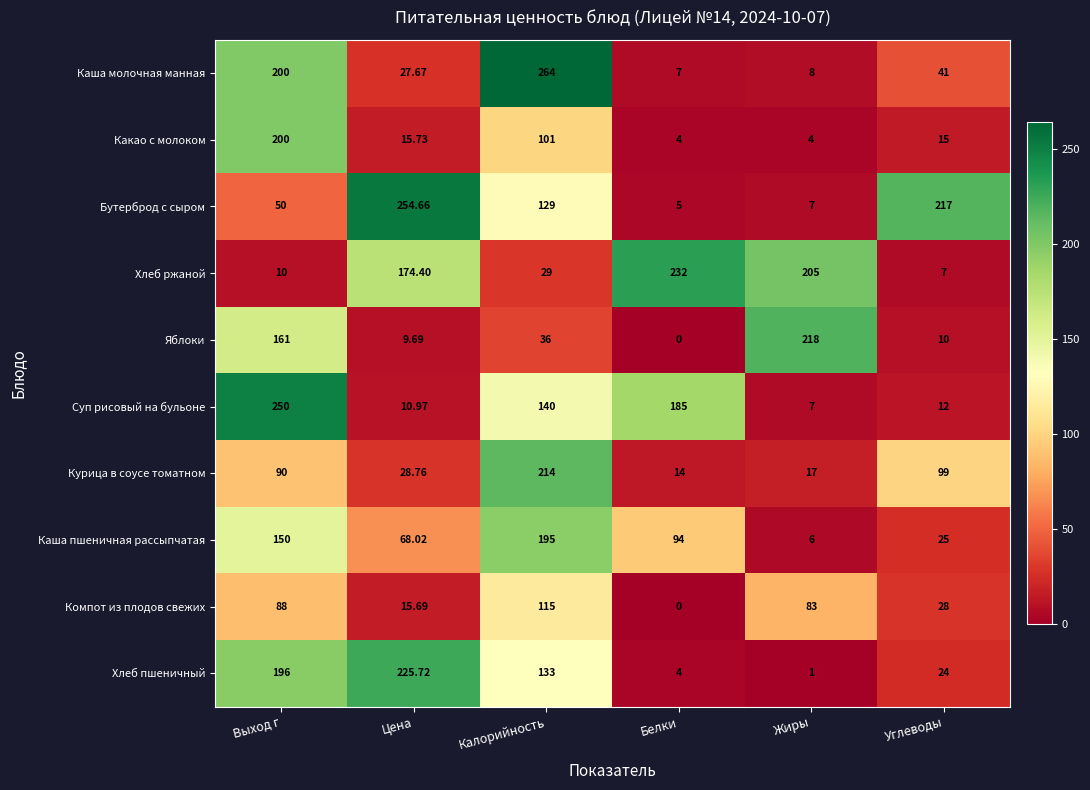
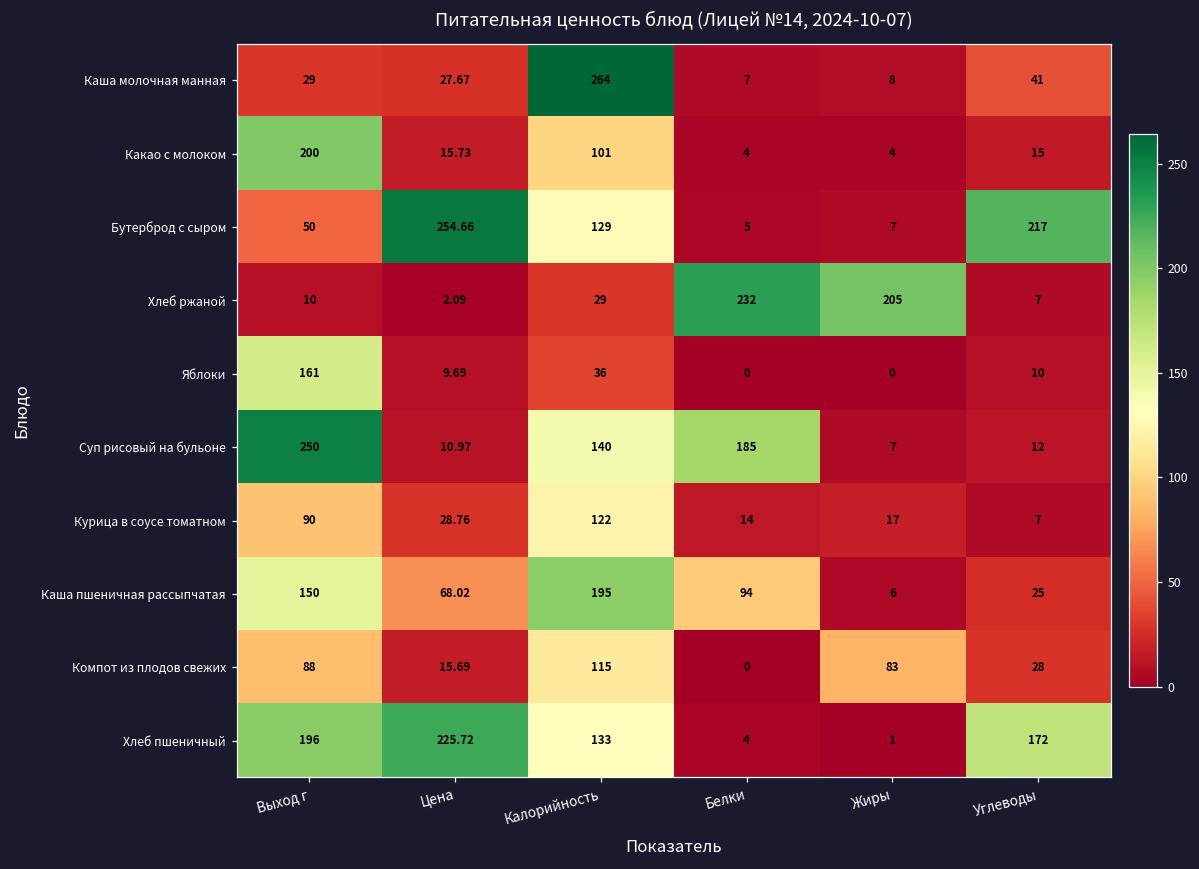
Каша молочная манная, Выход г: 200 -> 29
Хлеб ржаной, Цена: 174.40 -> 2.09
Яблоки, Жиры: 218 -> 0
Курица в соусе томатном, Калорийность: 214 -> 122
Курица в соусе томатном, Углеводы: 99 -> 7
Хлеб пшеничный, Углеводы: 24 -> 172
